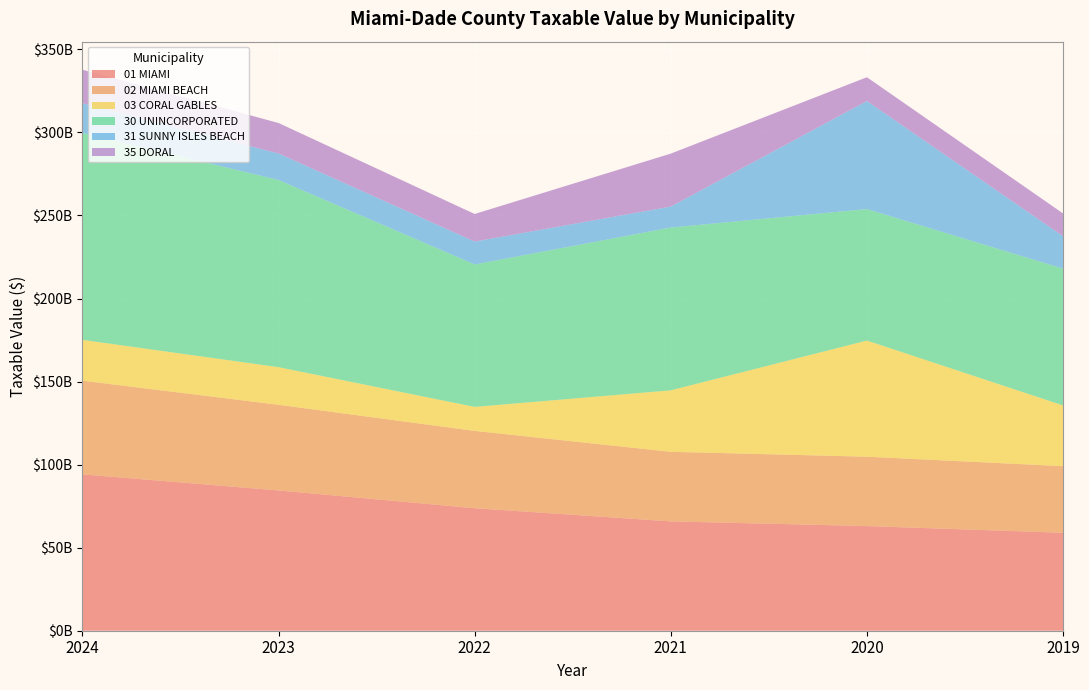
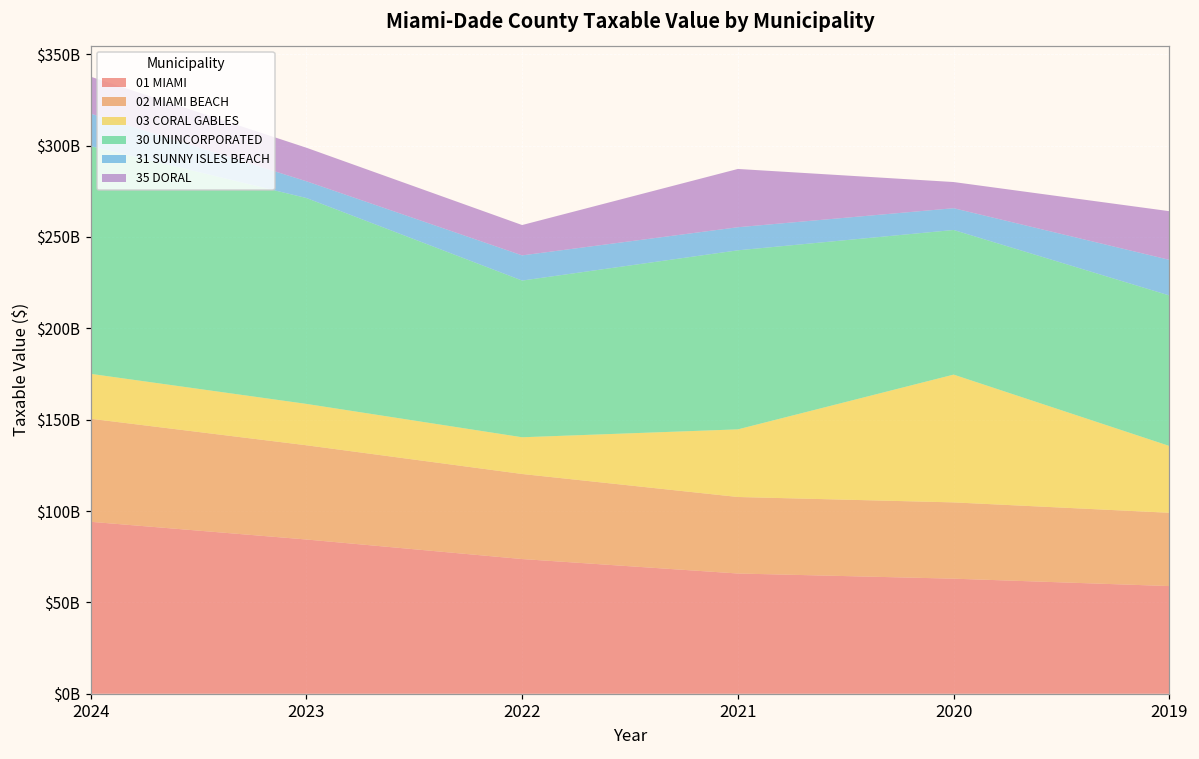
31 SUNNY ISLES BEACH, 2023: $16000000000 -> $9000000000
03 CORAL GABLES, 2022: $14000000000 -> $20000000000
31 SUNNY ISLES BEACH, 2020: $65000000000 -> $12000000000
35 DORAL, 2019: $14000000000 -> $27000000000
